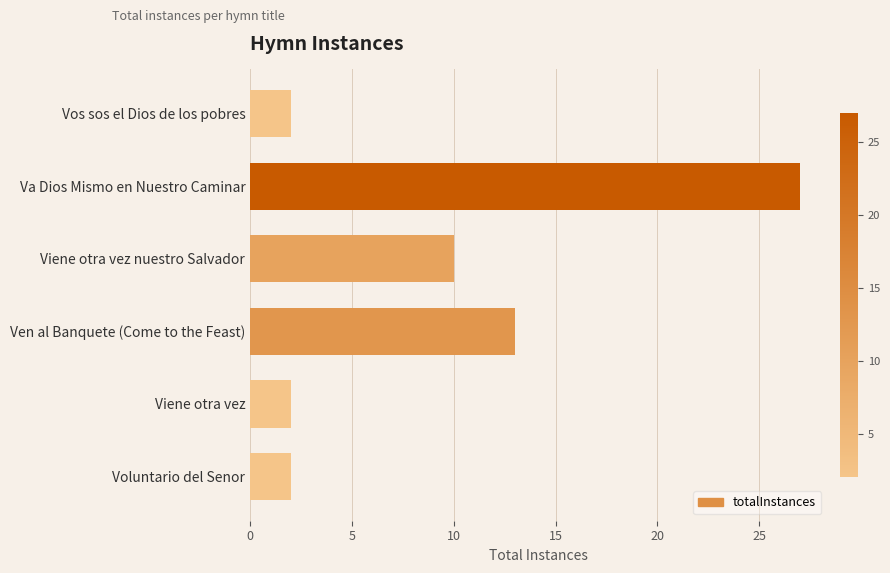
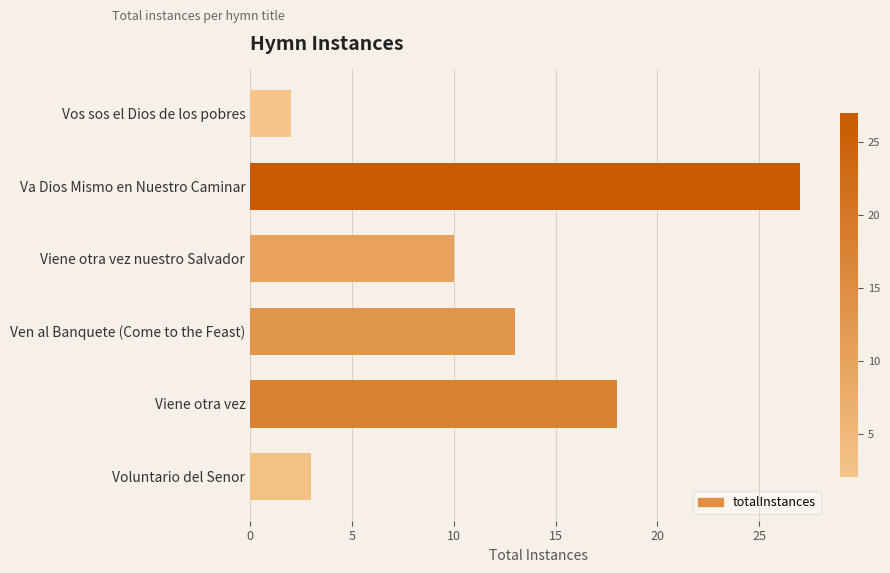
Viene otra vez: 2 -> 18
Voluntario del Senor: 2 -> 3
